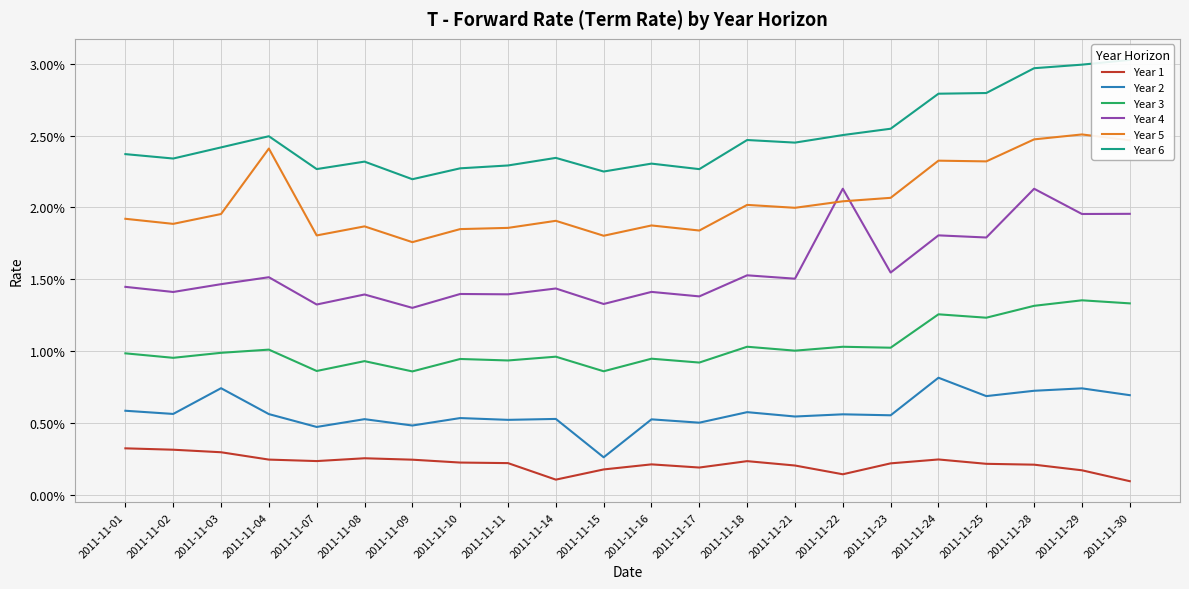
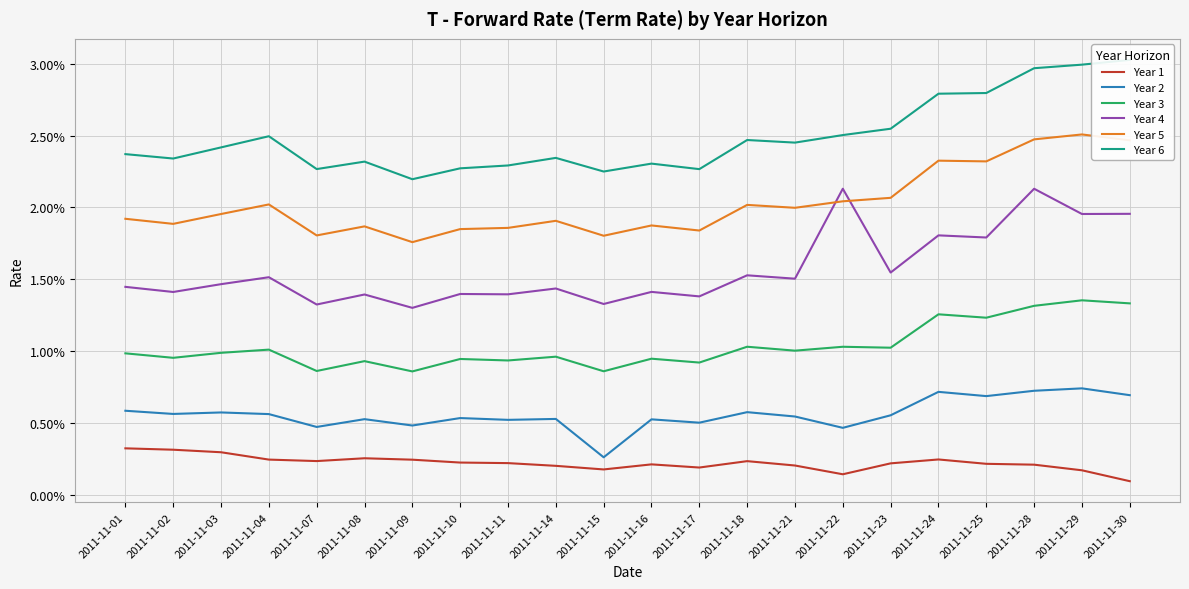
Year 2, 2011-11-03: 0.74% -> 0.57%
Year 5, 2011-11-04: 2.41% -> 2.02%
Year 1, 2011-11-14: 0.11% -> 0.20%
Year 2, 2011-11-22: 0.56% -> 0.47%
Year 2, 2011-11-24: 0.82% -> 0.72%
